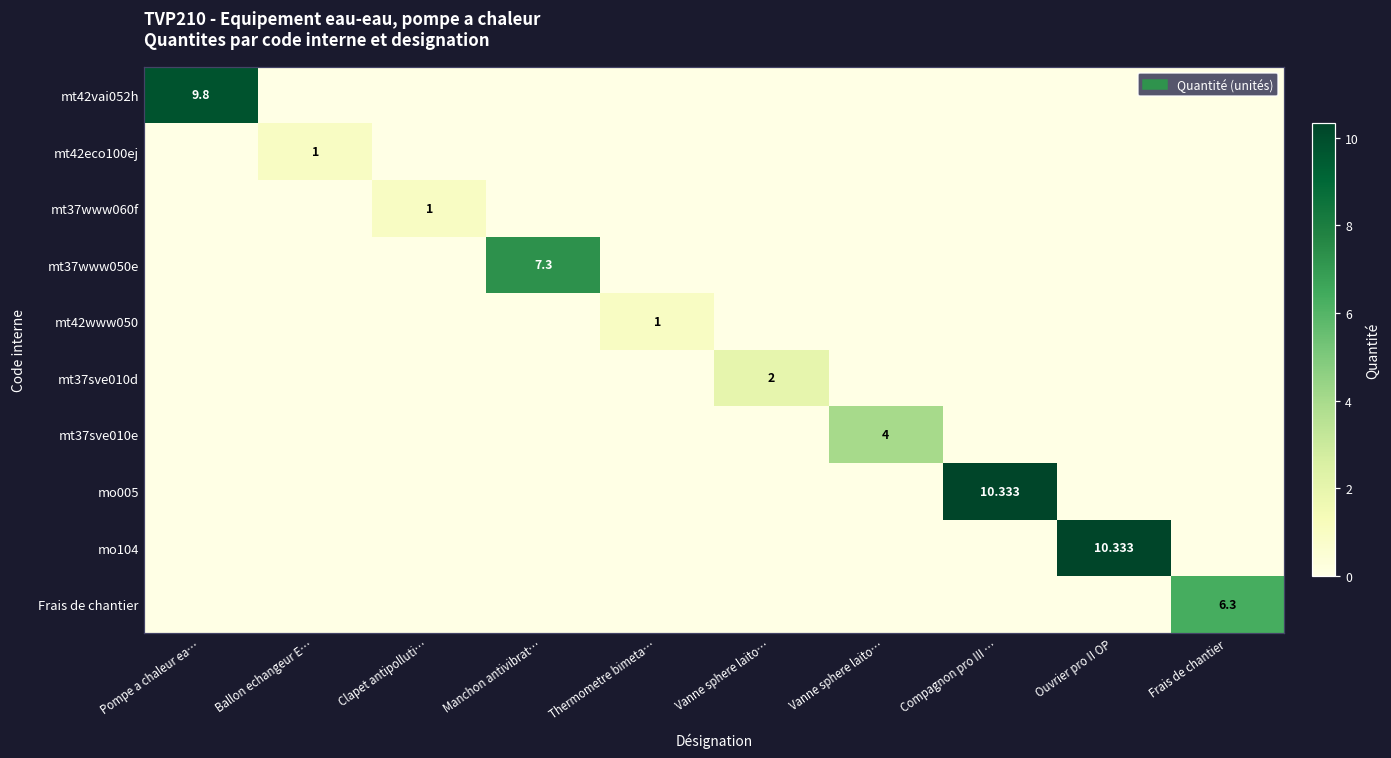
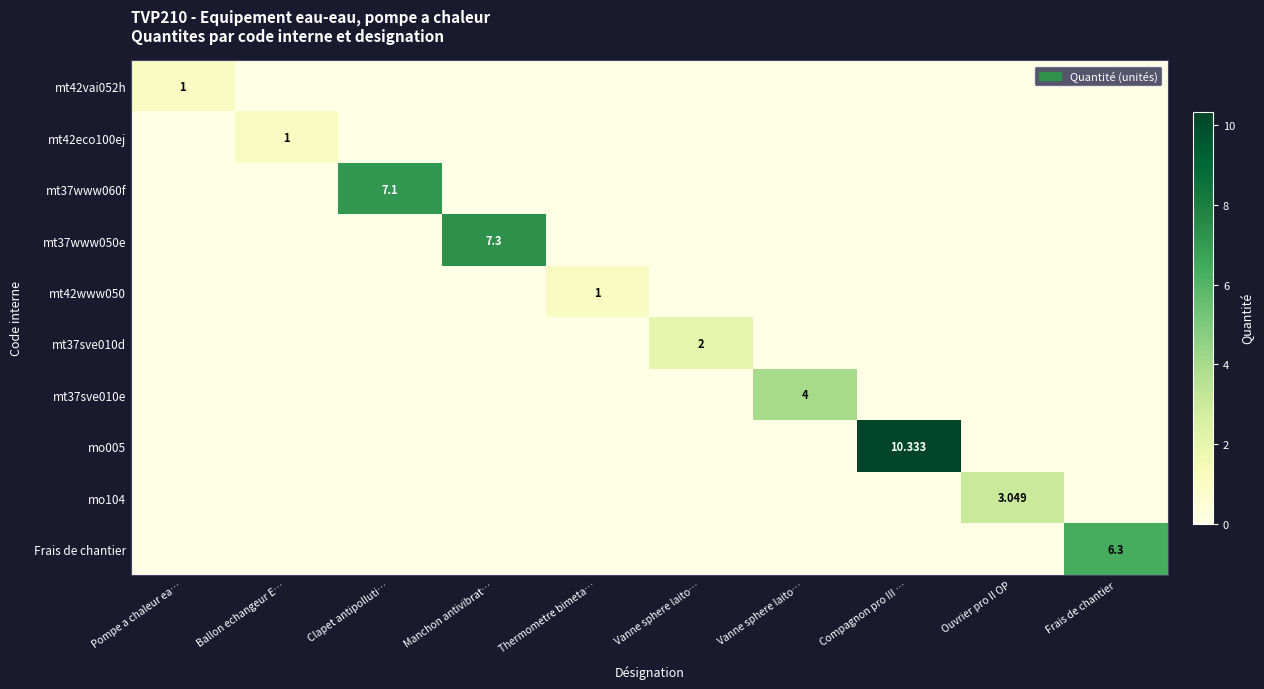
mt42vai052h, Pompe a chaleur ea…: 9.8 -> 1
mt37www060f, Clapet antipolluti…: 1 -> 7.1
mo104, Ouvrier pro II OP: 10.333 -> 3.049
